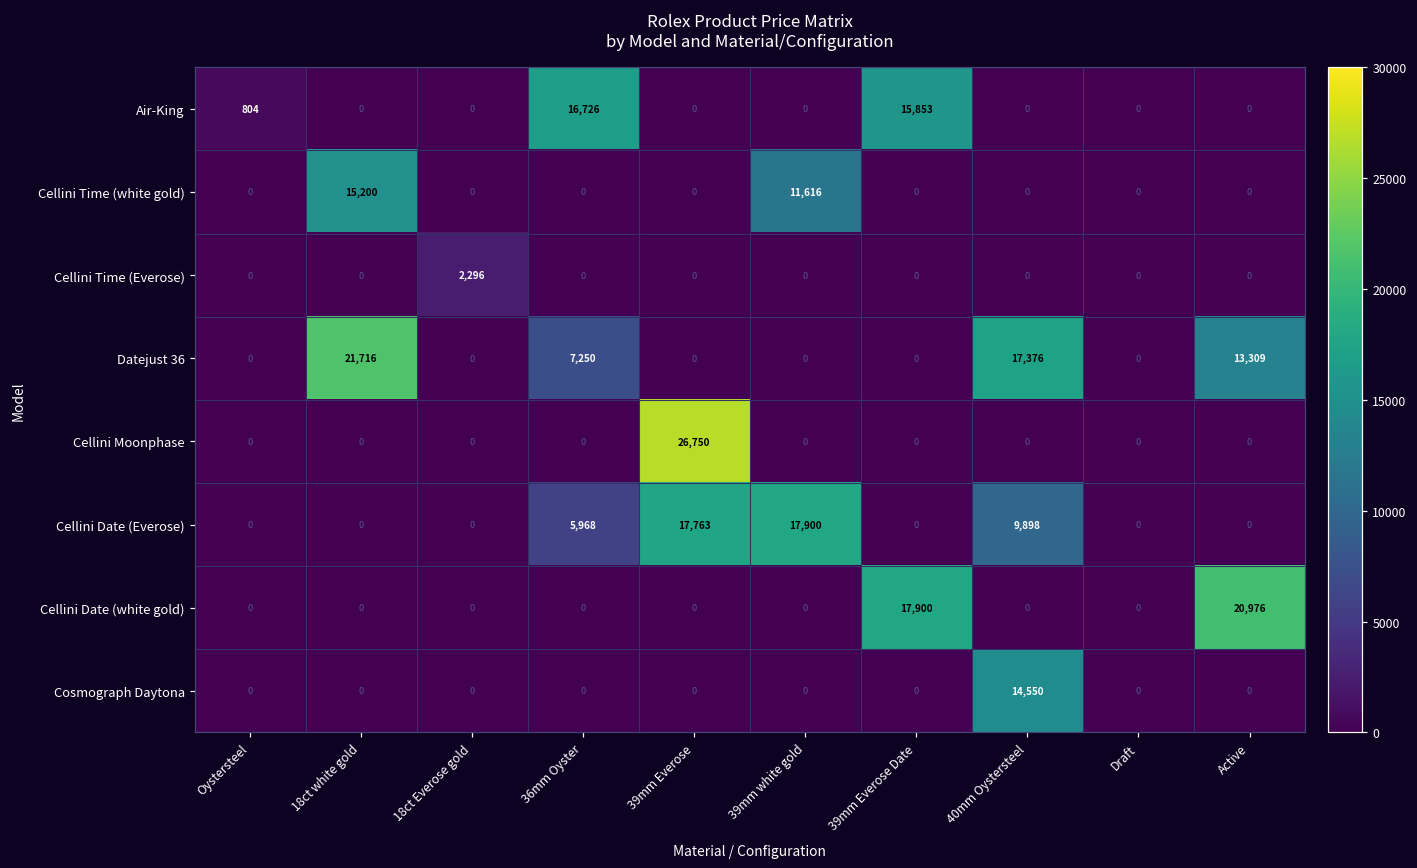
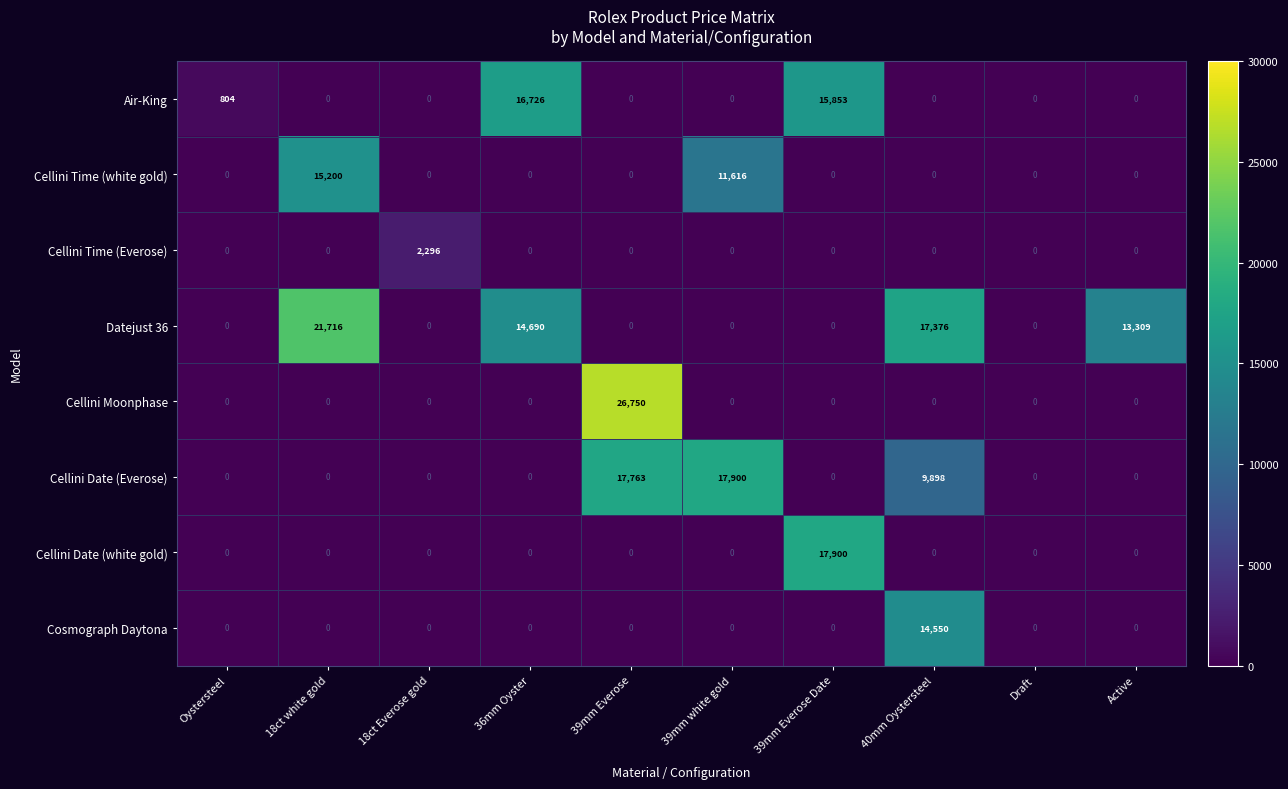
Datejust 36, 36mm Oyster: 7,250 -> 14,690
Cellini Date (Everose), 36mm Oyster: 5,968 -> 0
Cellini Date (white gold), Active: 20,976 -> 0
